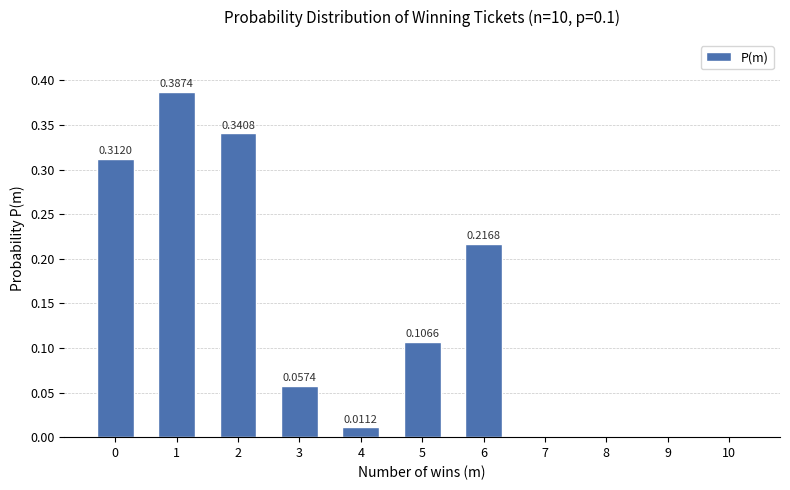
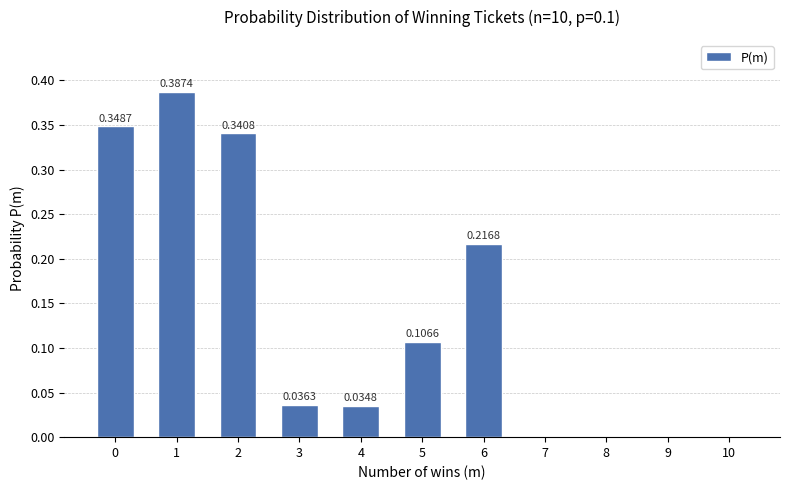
0: 0.3120 -> 0.3487
3: 0.0574 -> 0.0363
4: 0.0112 -> 0.0348
